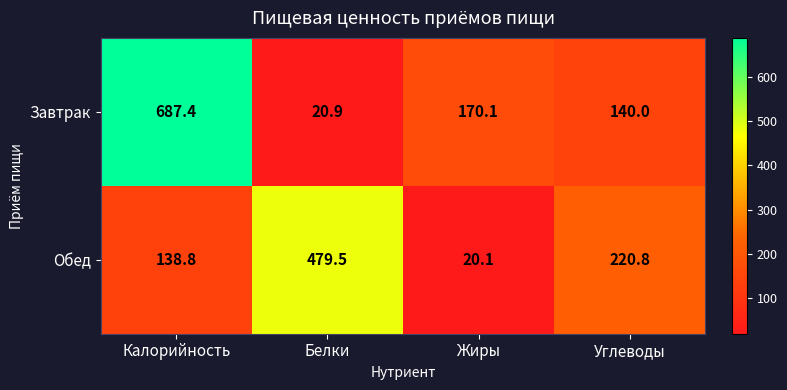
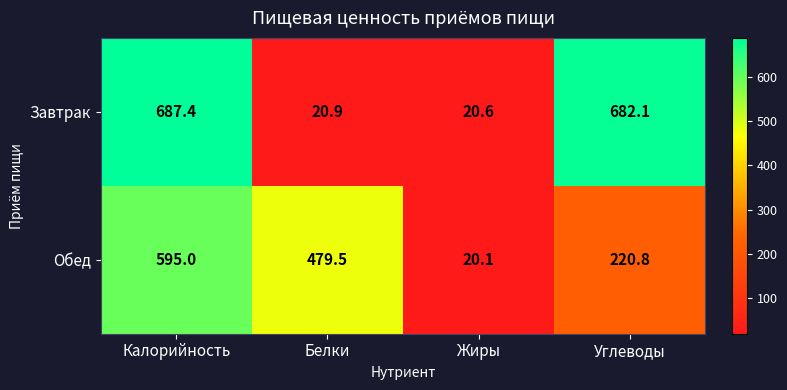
Завтрак, Жиры: 170.1 -> 20.6
Завтрак, Углеводы: 140.0 -> 682.1
Обед, Калорийность: 138.8 -> 595.0
